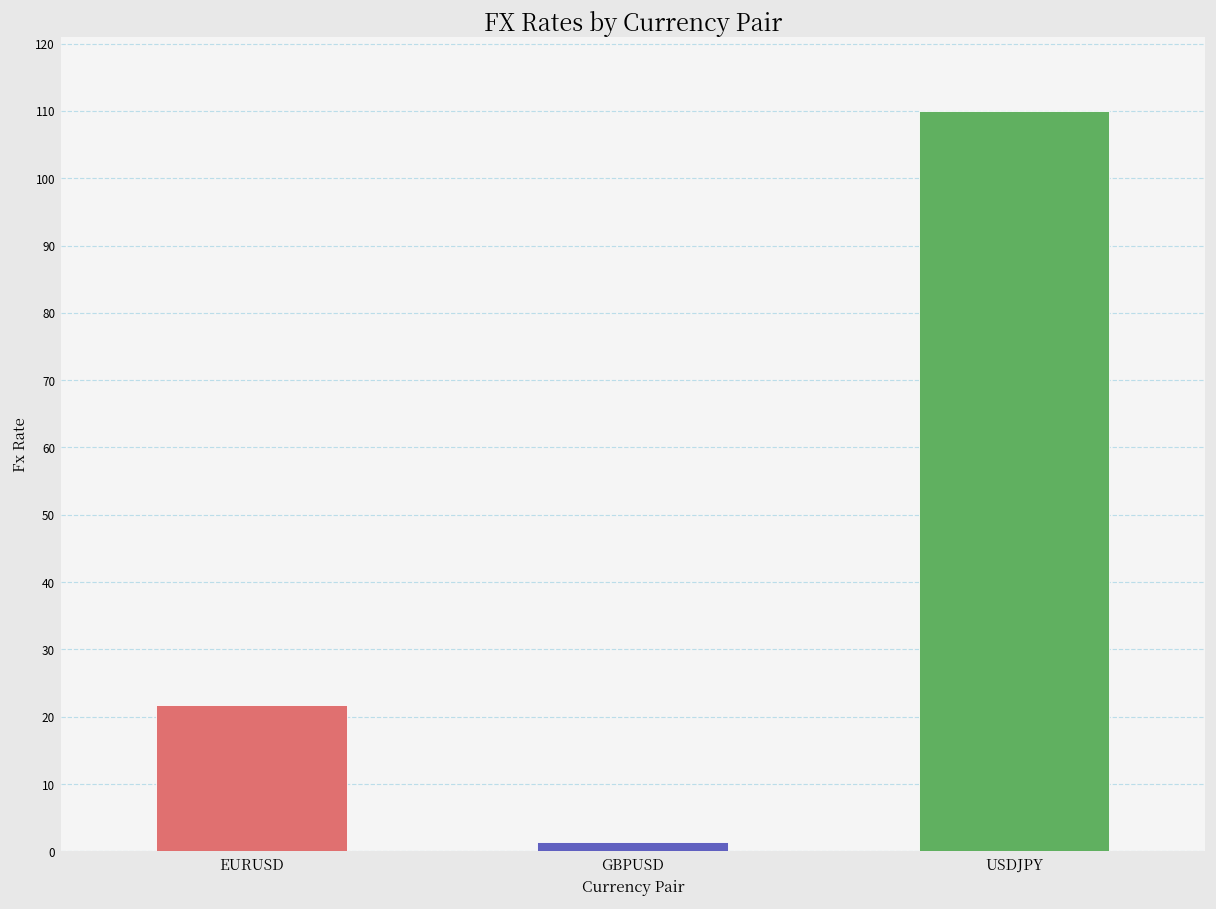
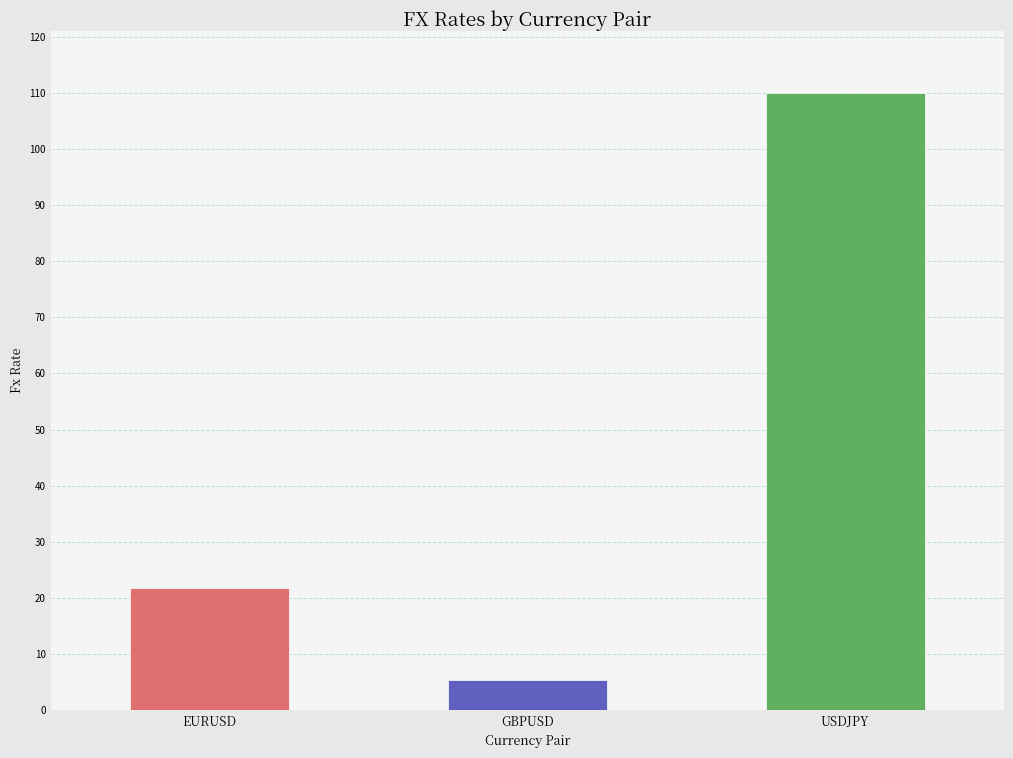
GBPUSD: 1 -> 5
